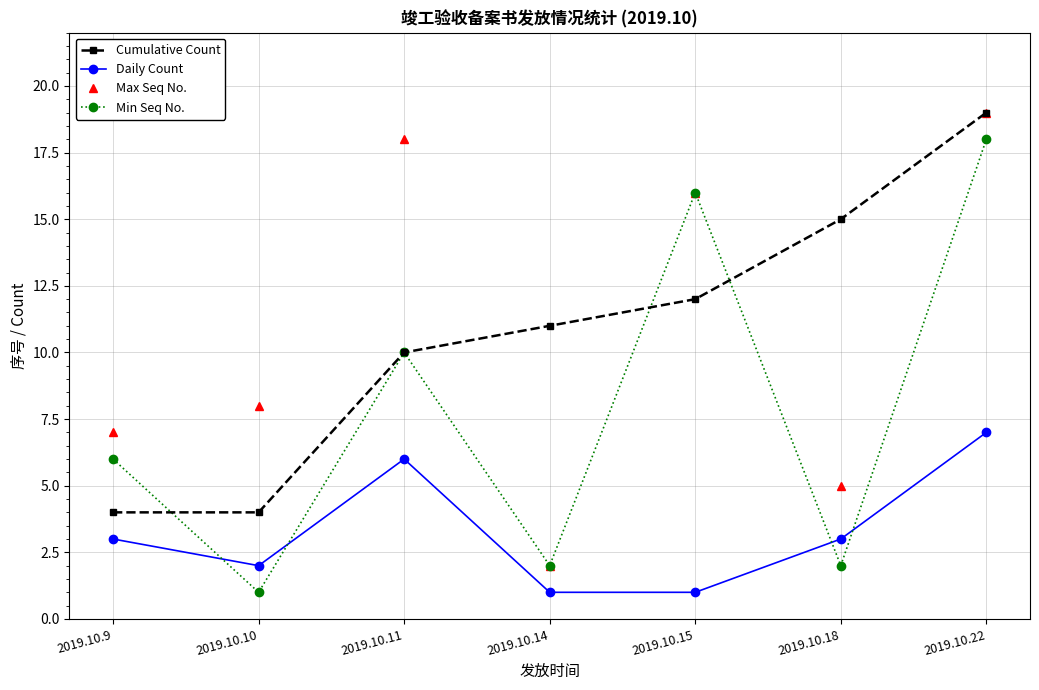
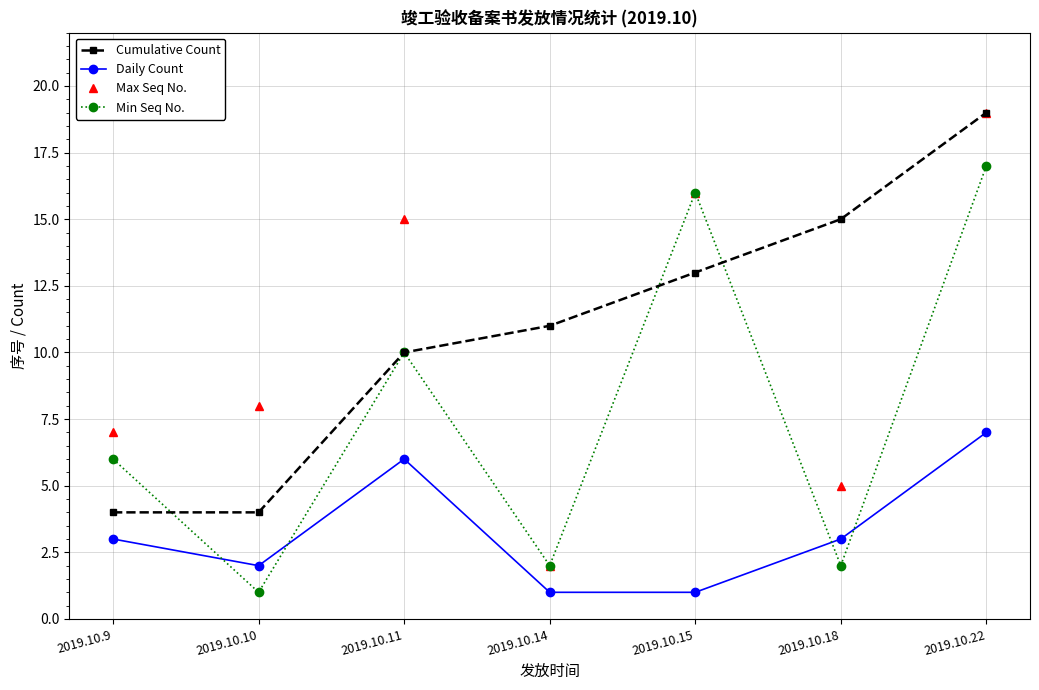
Max Seq No., 2019.10.11: 18 -> 15
Cumulative Count, 2019.10.15: 12 -> 13
Min Seq No., 2019.10.22: 18 -> 17
